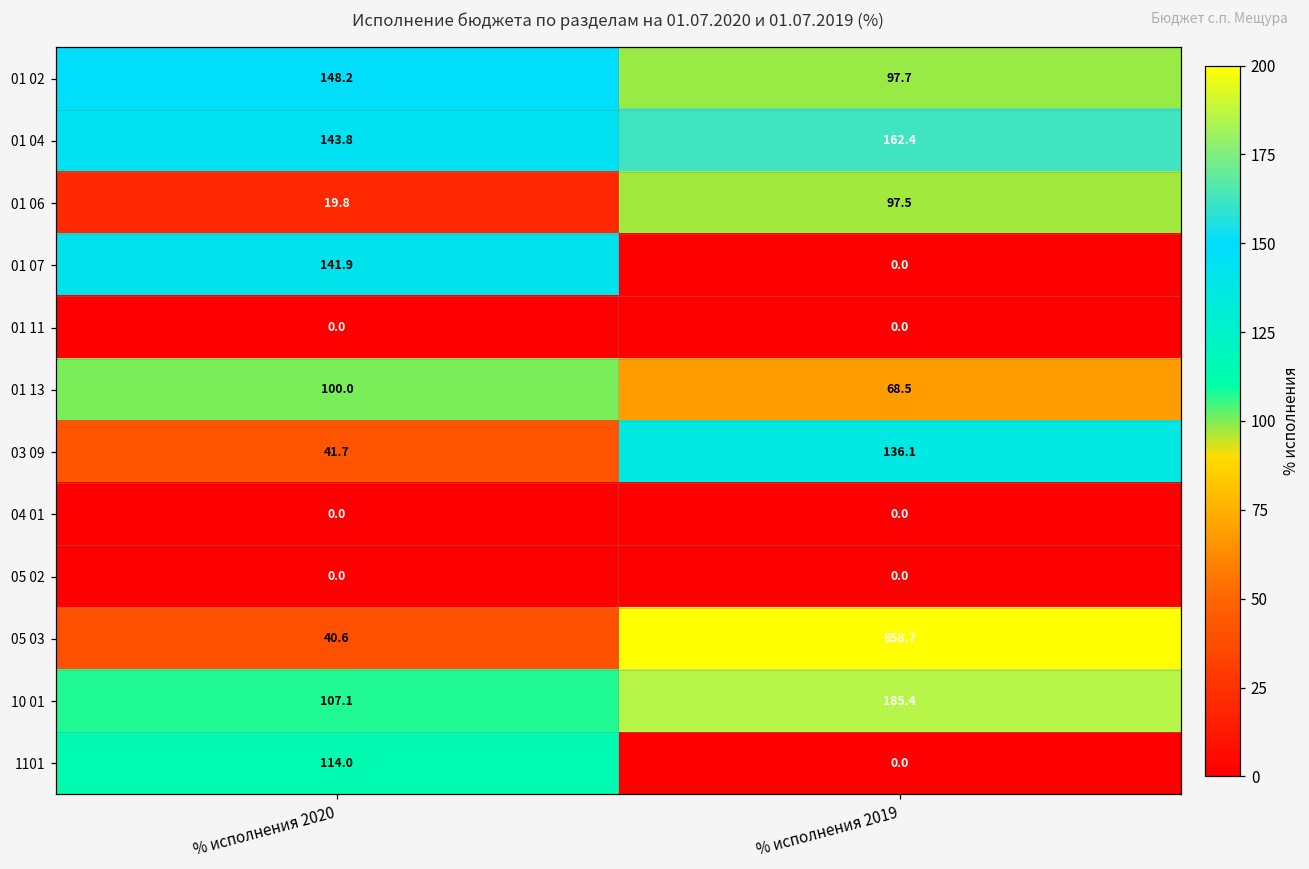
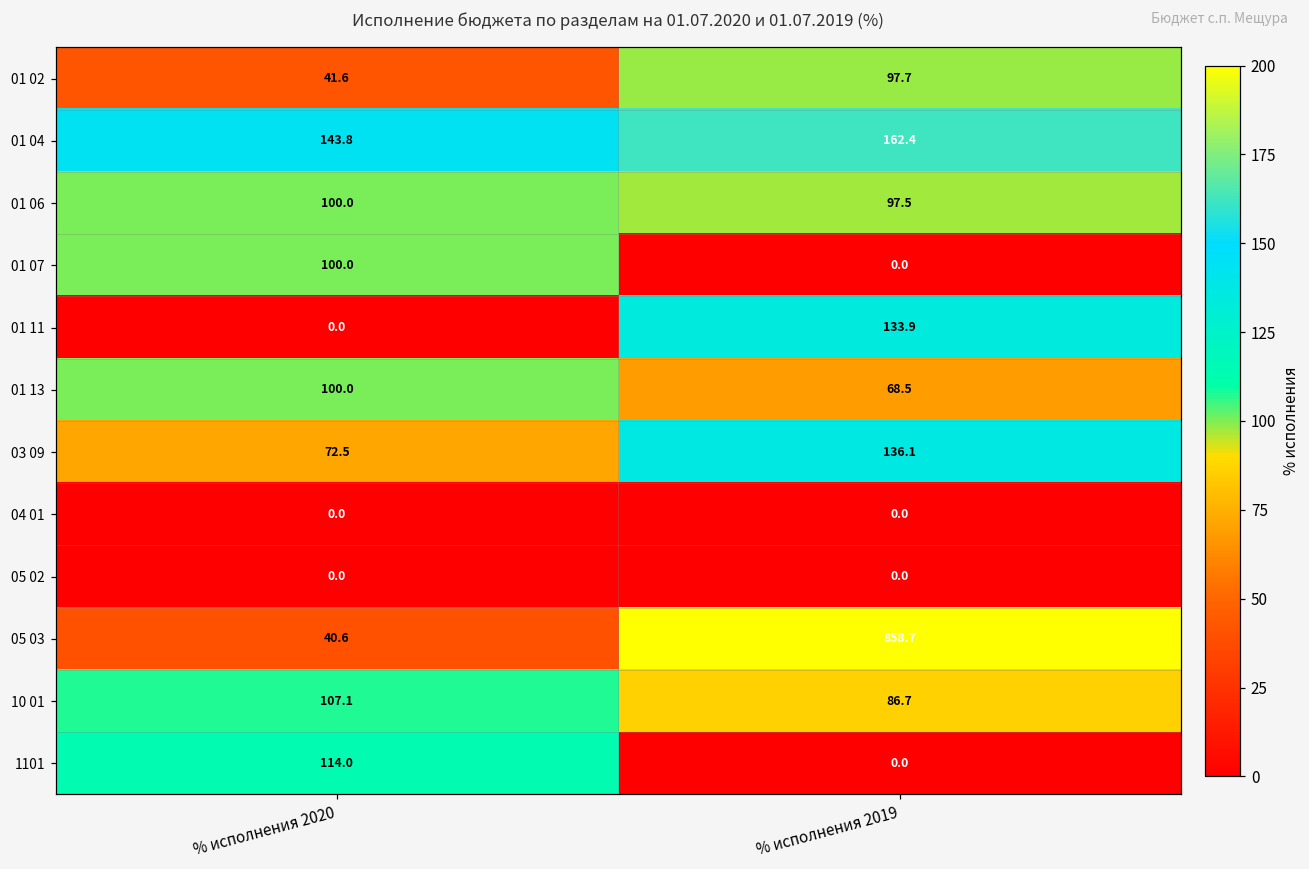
01 02, % исполнения 2020: 148.2 -> 41.6
01 06, % исполнения 2020: 19.8 -> 100.0
01 07, % исполнения 2020: 141.9 -> 100.0
01 11, % исполнения 2019: 0.0 -> 133.9
03 09, % исполнения 2020: 41.7 -> 72.5
10 01, % исполнения 2019: 185.4 -> 86.7
